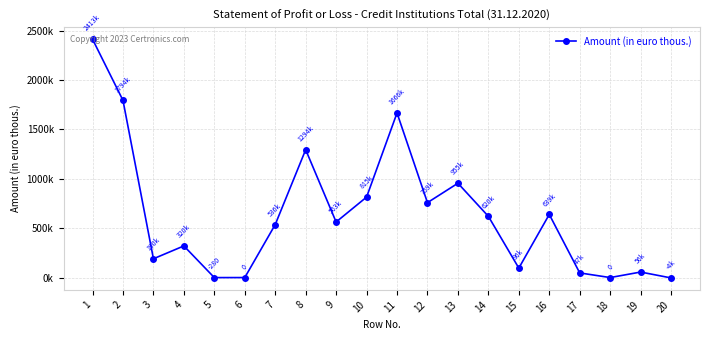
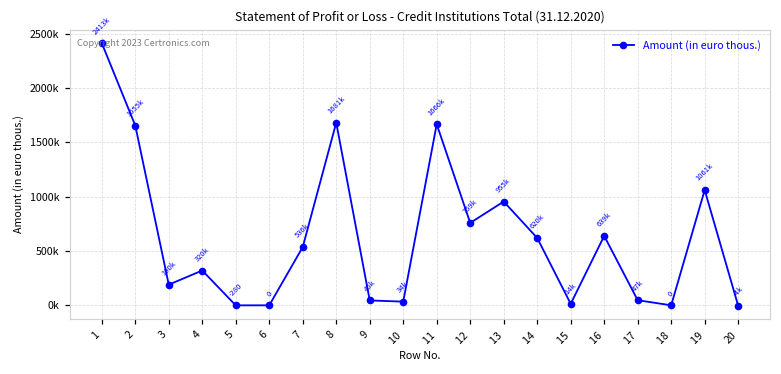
2: 1794k -> 1655k
8: 1294k -> 1681k
9: 563k -> 45k
10: 815k -> 34k
15: 96k -> 14k
19: 56k -> 1061k
